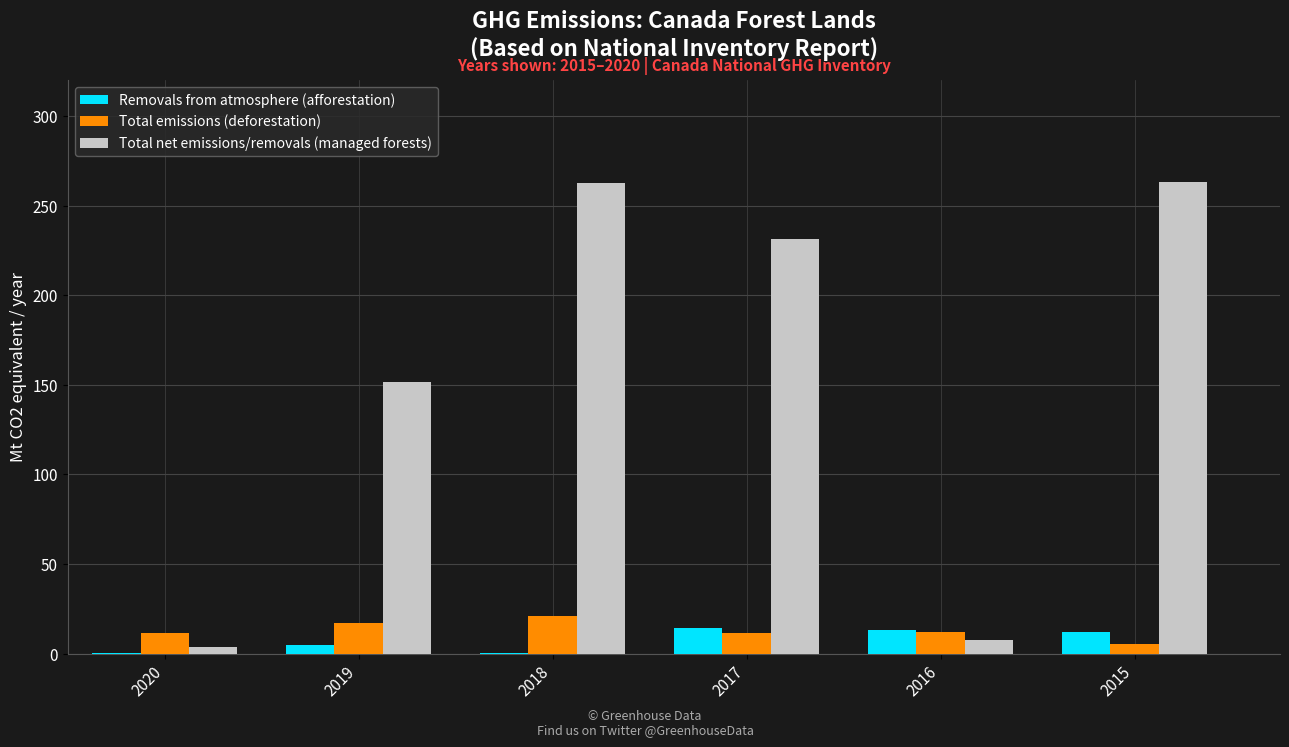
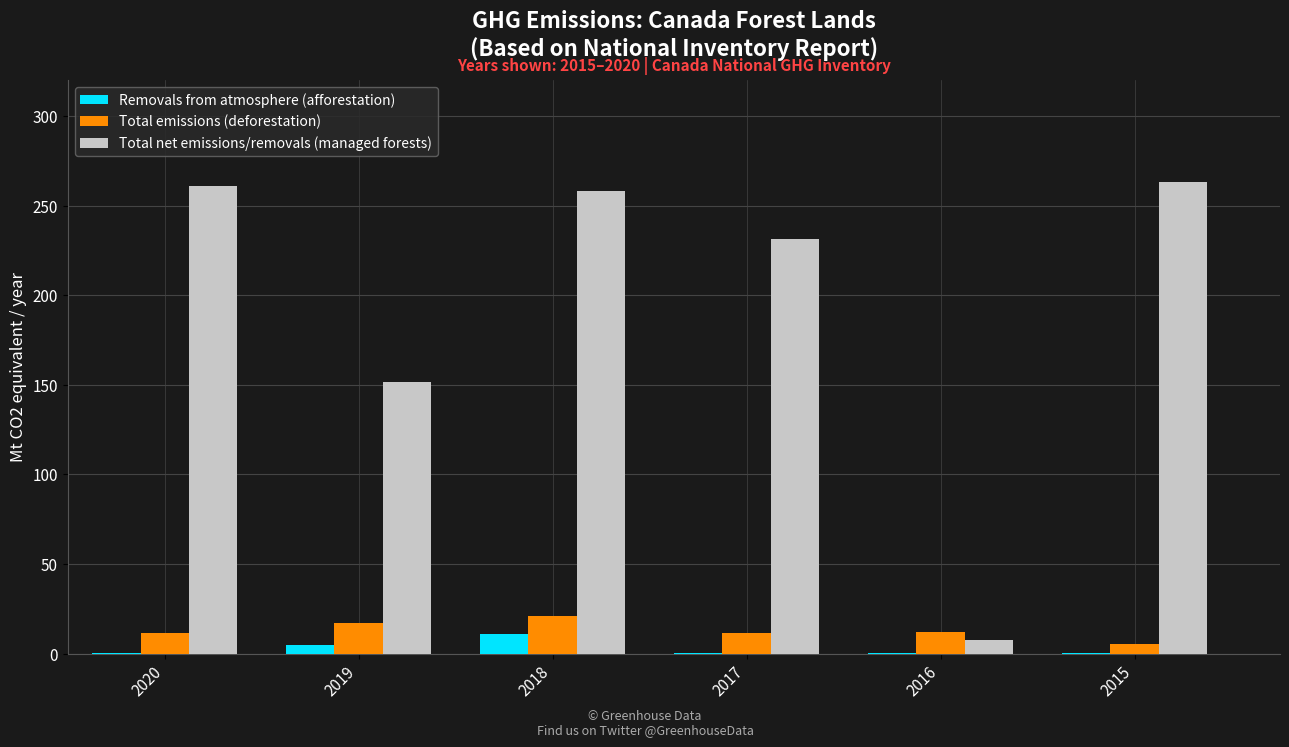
Total net emissions/removals (managed forests), 2020: 4 -> 261
Removals from atmosphere (afforestation), 2018: 0 -> 11
Total net emissions/removals (managed forests), 2018: 263 -> 258
Removals from atmosphere (afforestation), 2017: 15 -> 0
Removals from atmosphere (afforestation), 2016: 14 -> 0
Removals from atmosphere (afforestation), 2015: 12 -> 1
